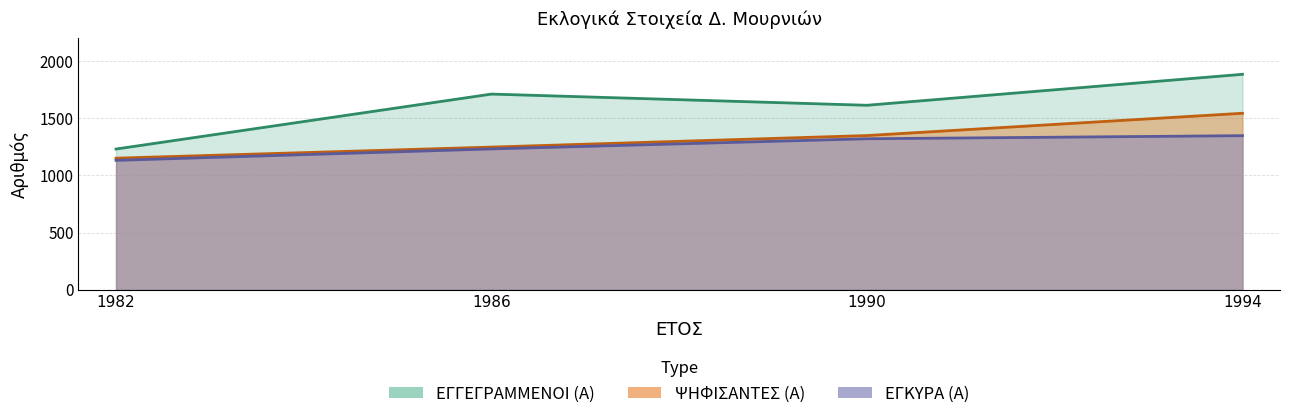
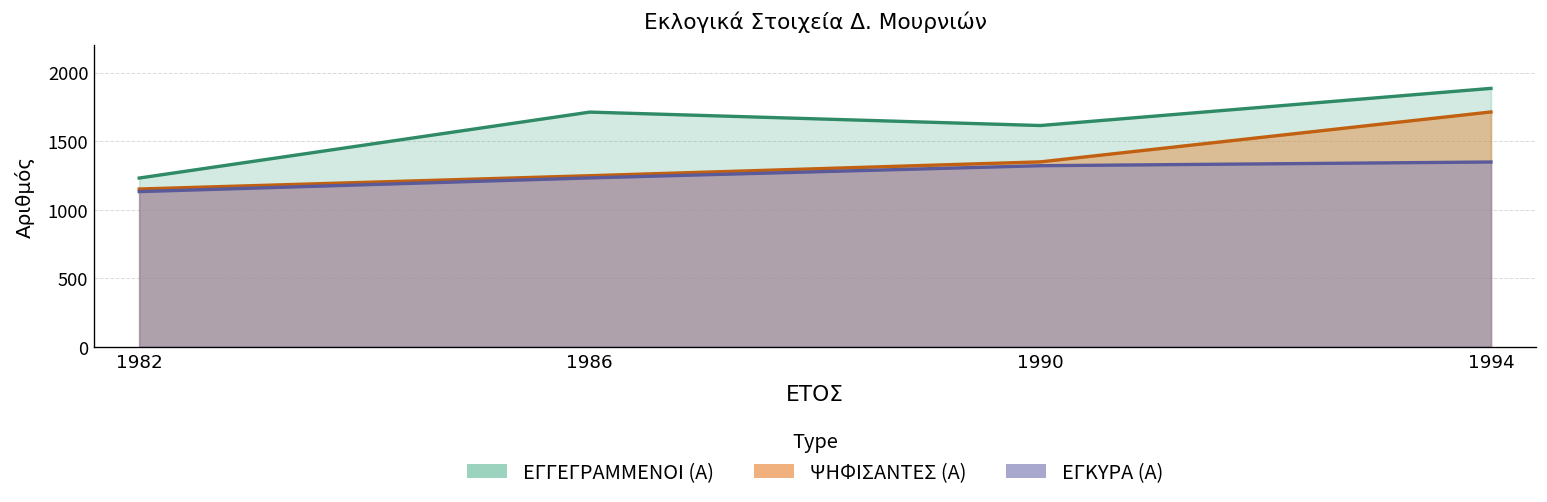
ΨΗΦΙΣΑΝΤΕΣ (Α), 1994: 1540 -> 1710
